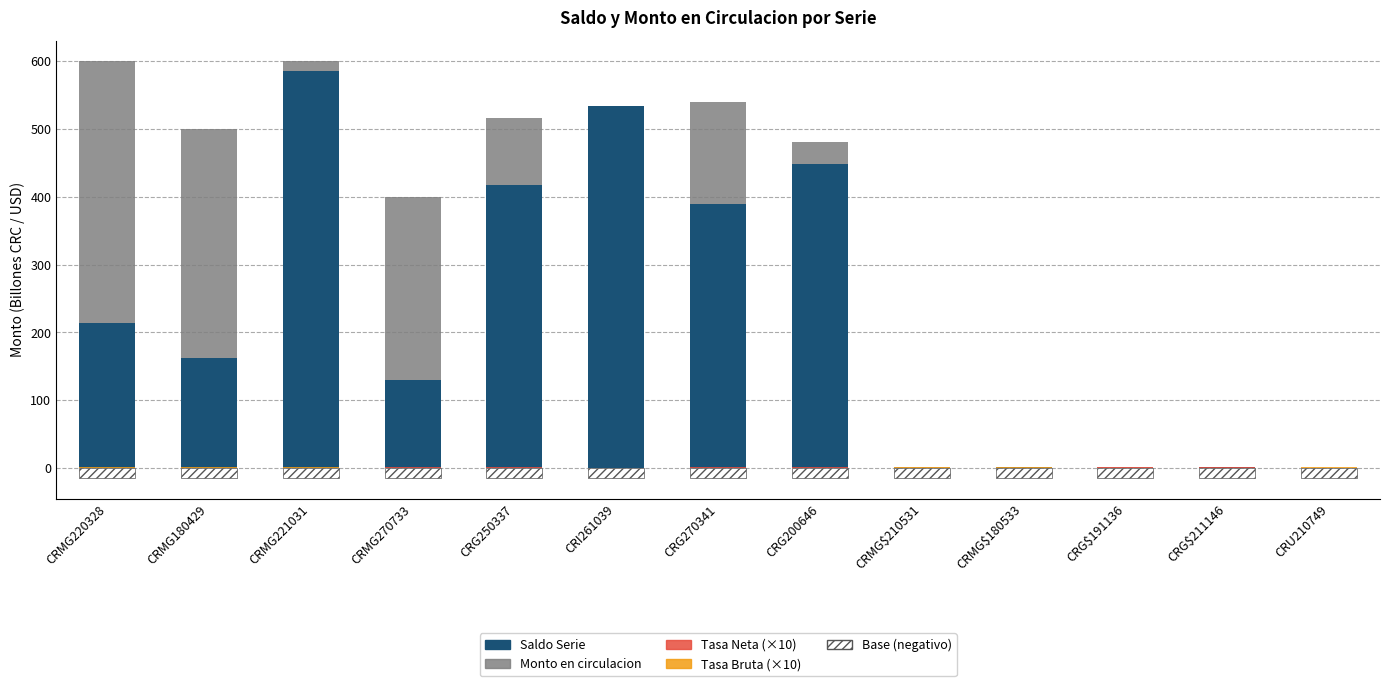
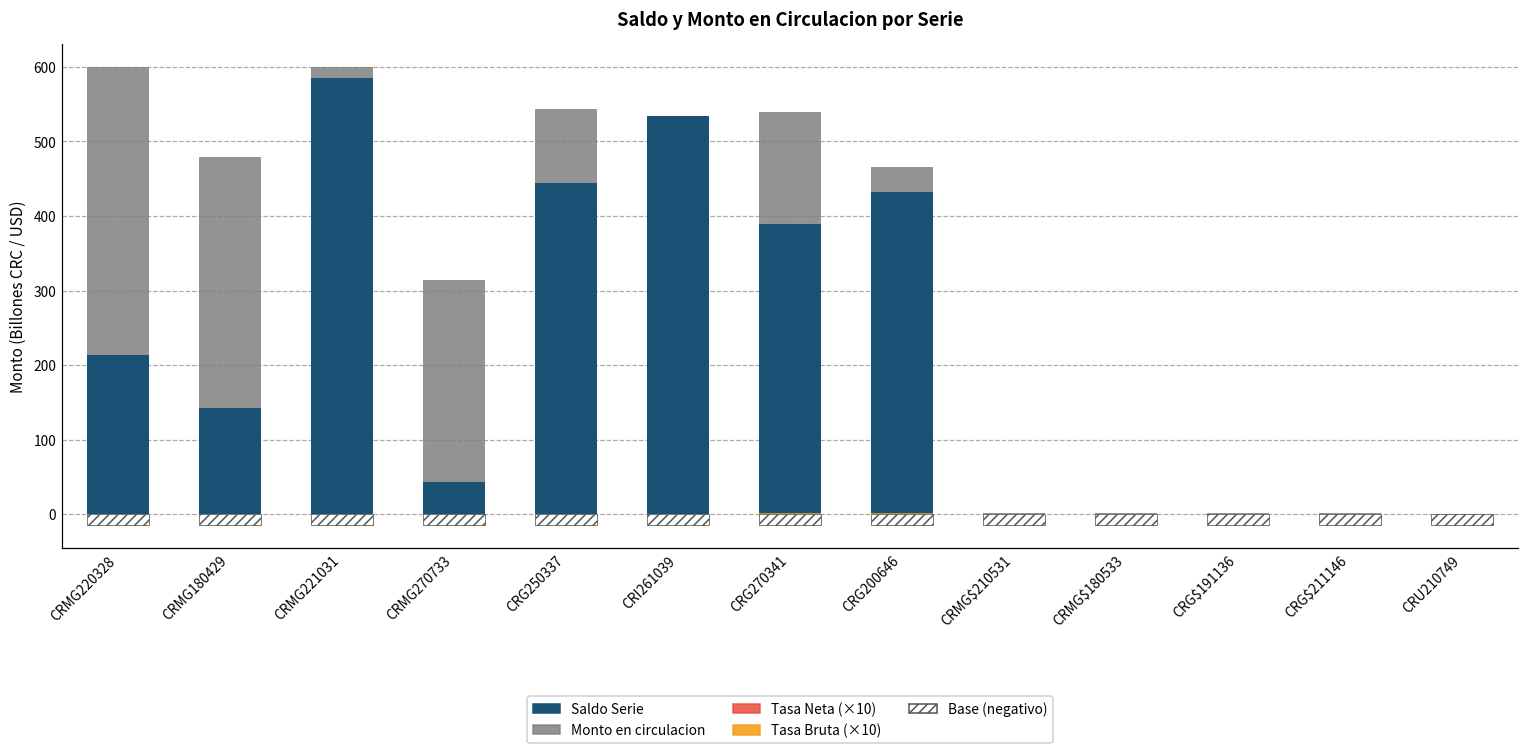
Saldo Serie, CRMG180429: 160 -> 140
Saldo Serie, CRMG270733: 130 -> 40
Saldo Serie, CRG250337: 420 -> 440
Saldo Serie, CRG200646: 450 -> 430
